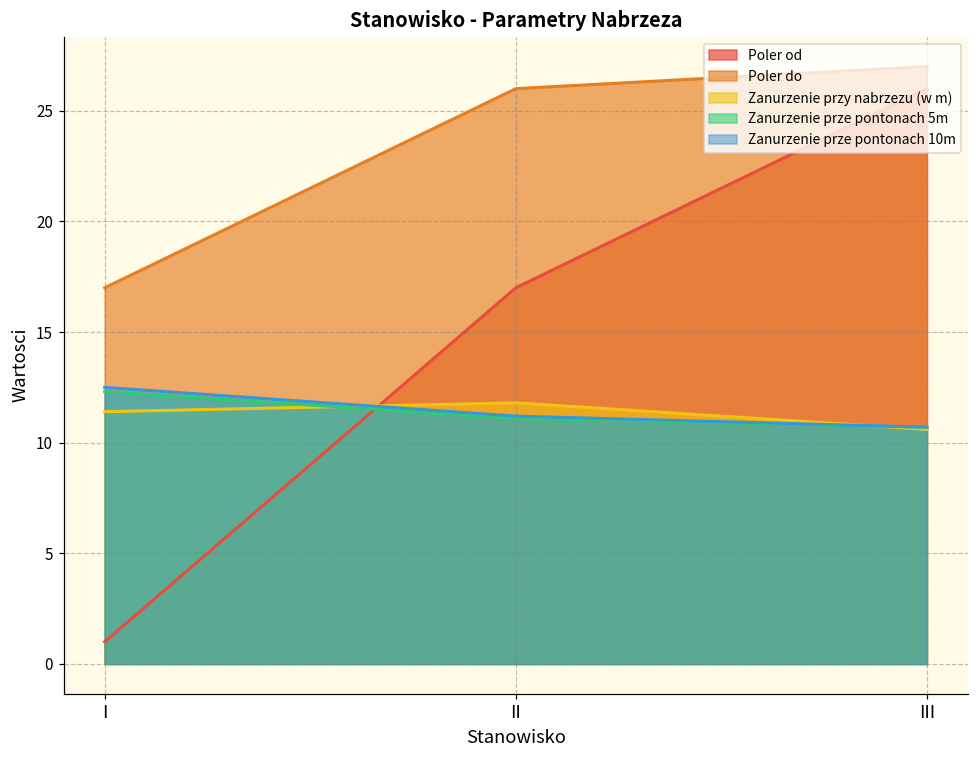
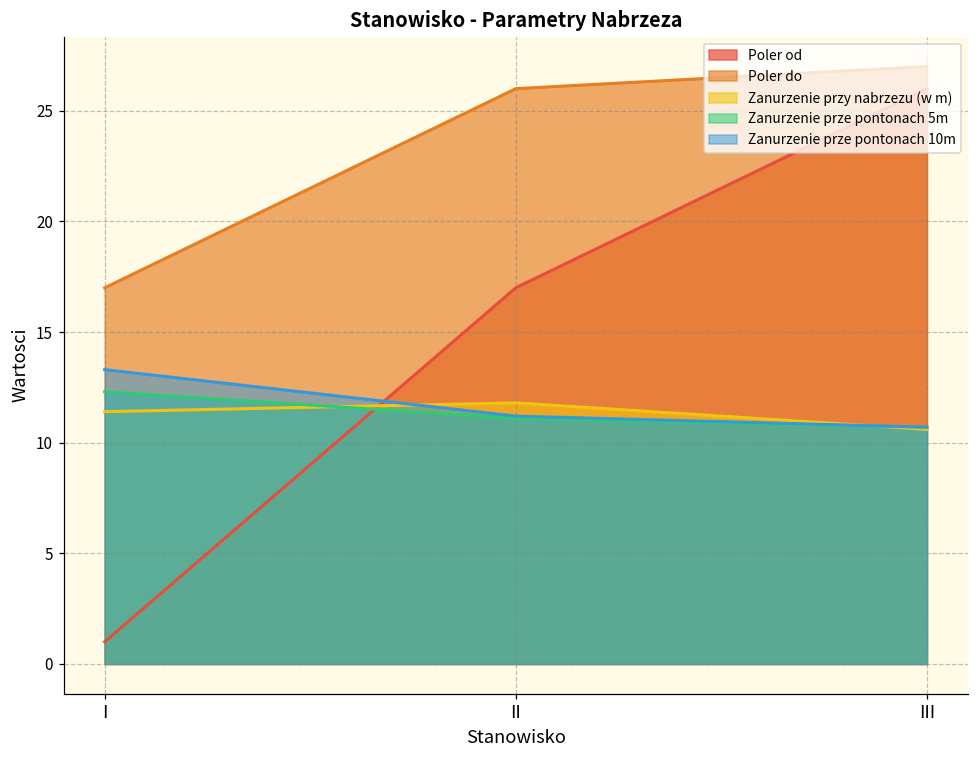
Zanurzenie prze pontonach 10m, I: 12.5 -> 13.3
